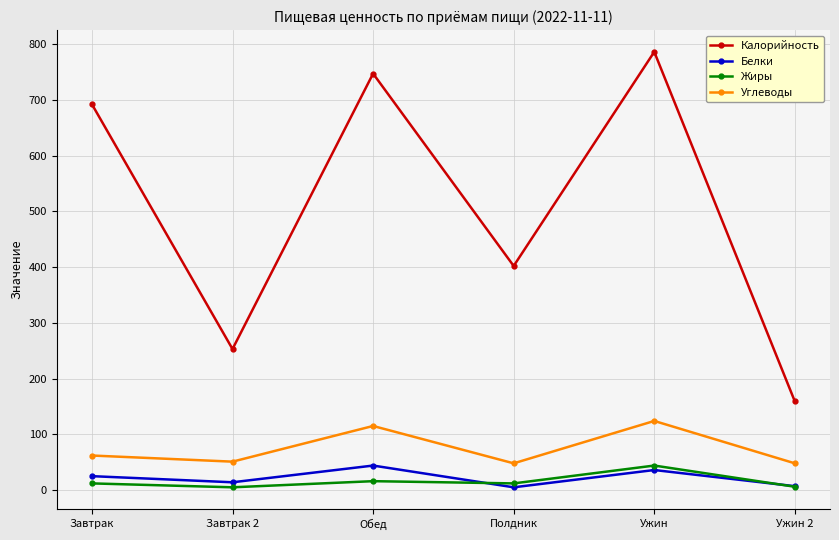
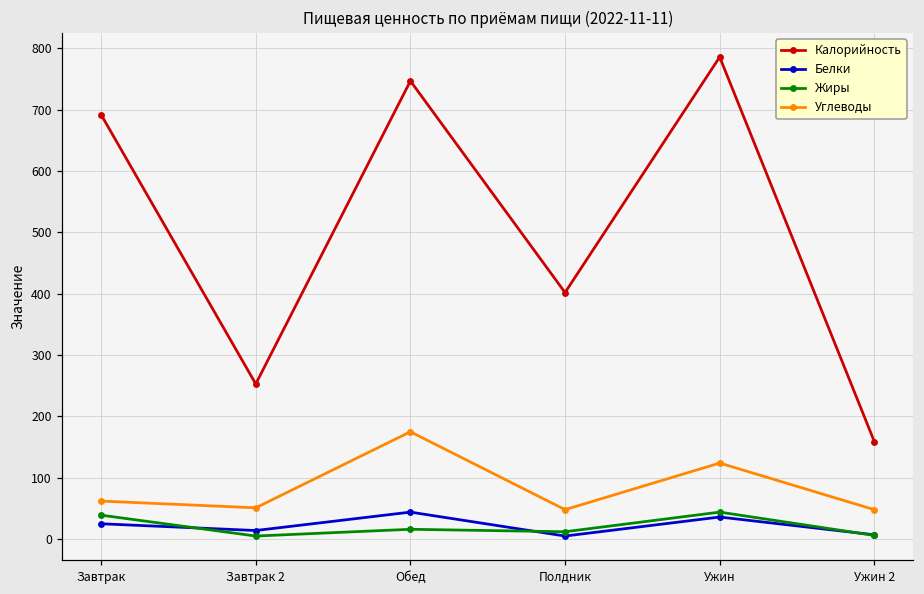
Жиры, Завтрак: 10 -> 40
Углеводы, Обед: 120 -> 180
